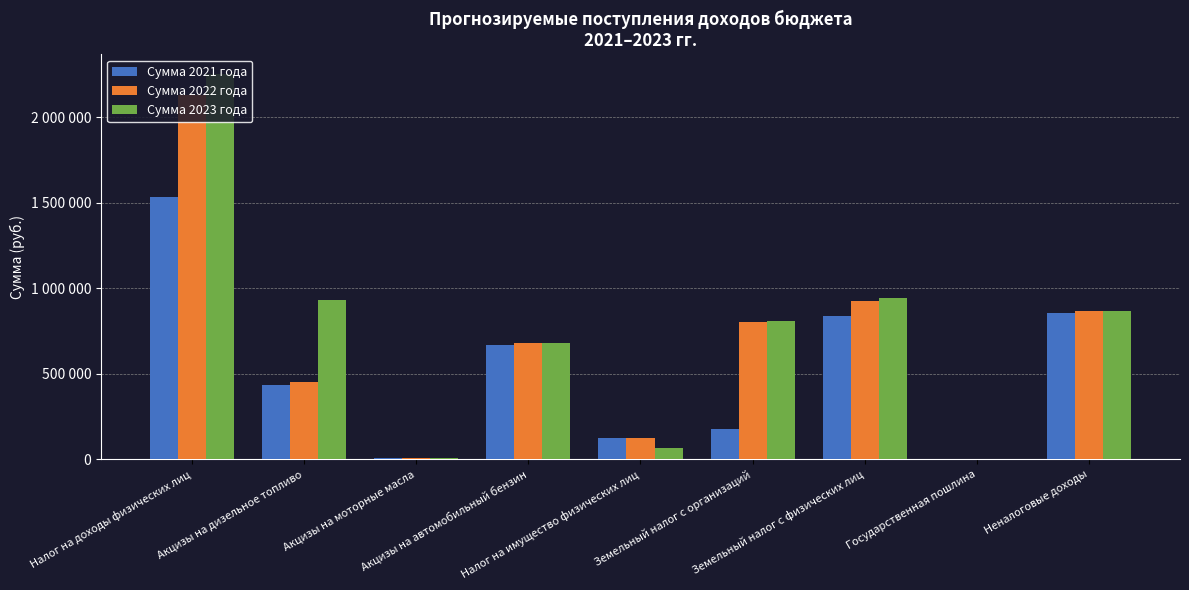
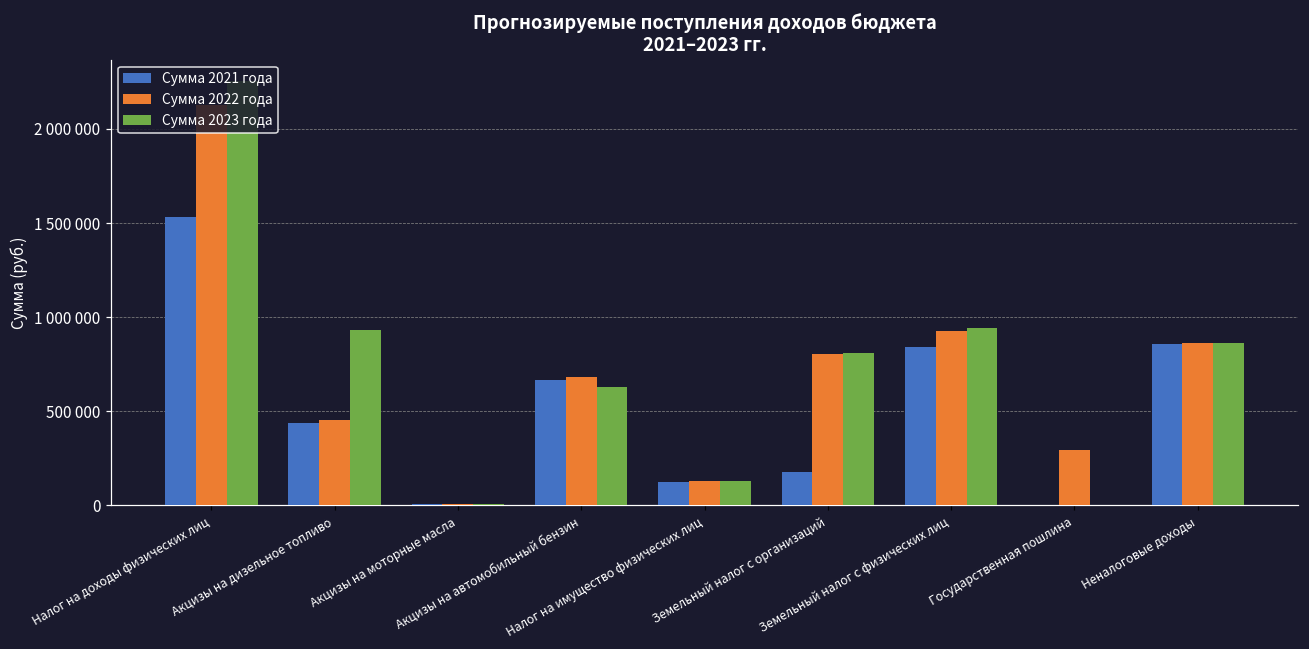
Сумма 2023 года, Акцизы на автомобильный бензин: 680000 -> 630000
Сумма 2023 года, Налог на имущество физических лиц: 70000 -> 130000
Сумма 2022 года, Государственная пошлина: 0 -> 300000
